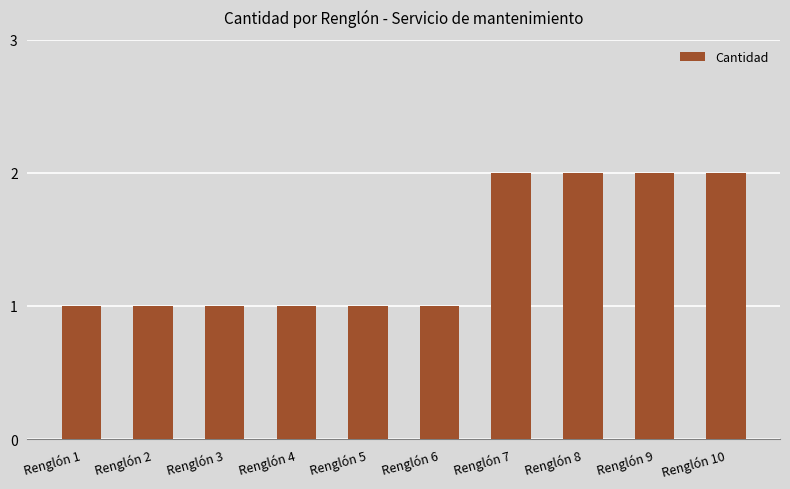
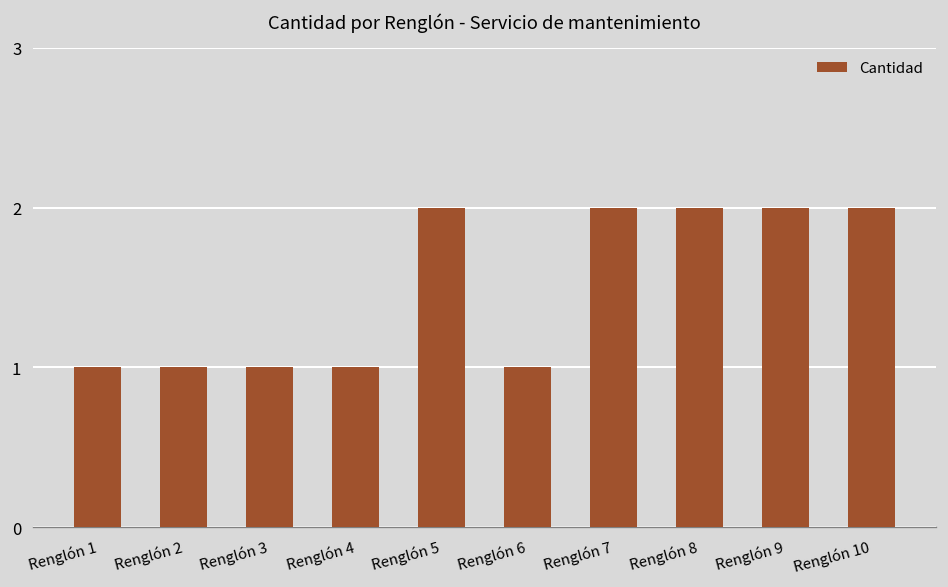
Renglón 5: 1 -> 2
